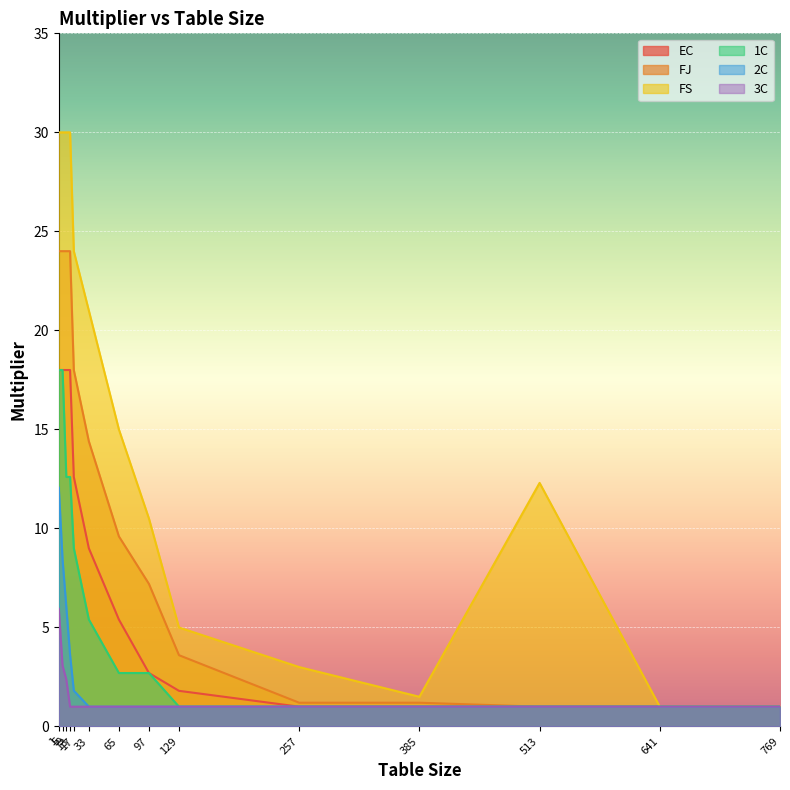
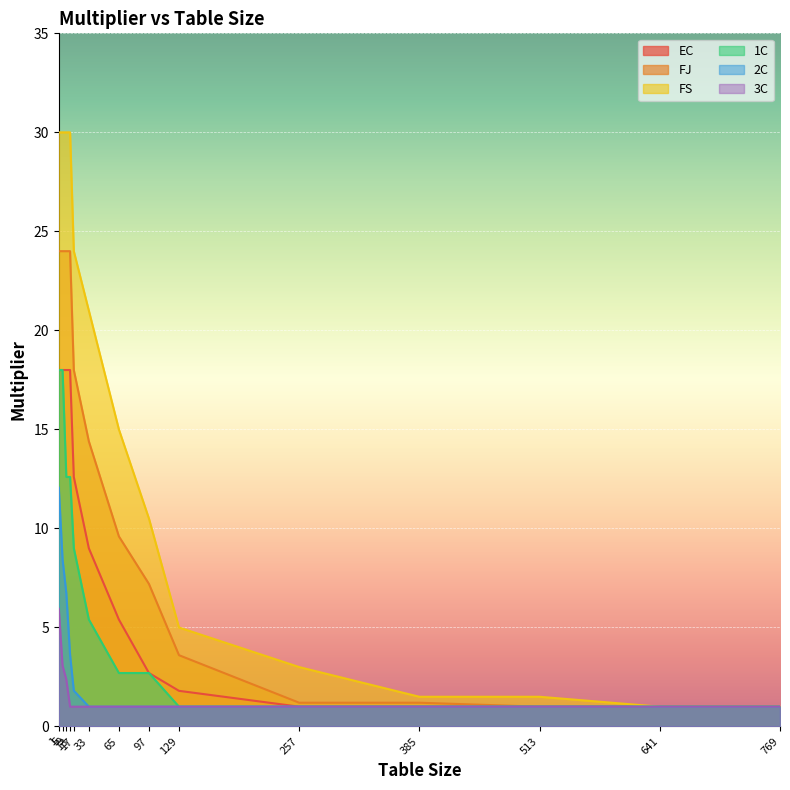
2C, 9: 6.0 -> 6.7
FS, 513: 12.3 -> 1.5
